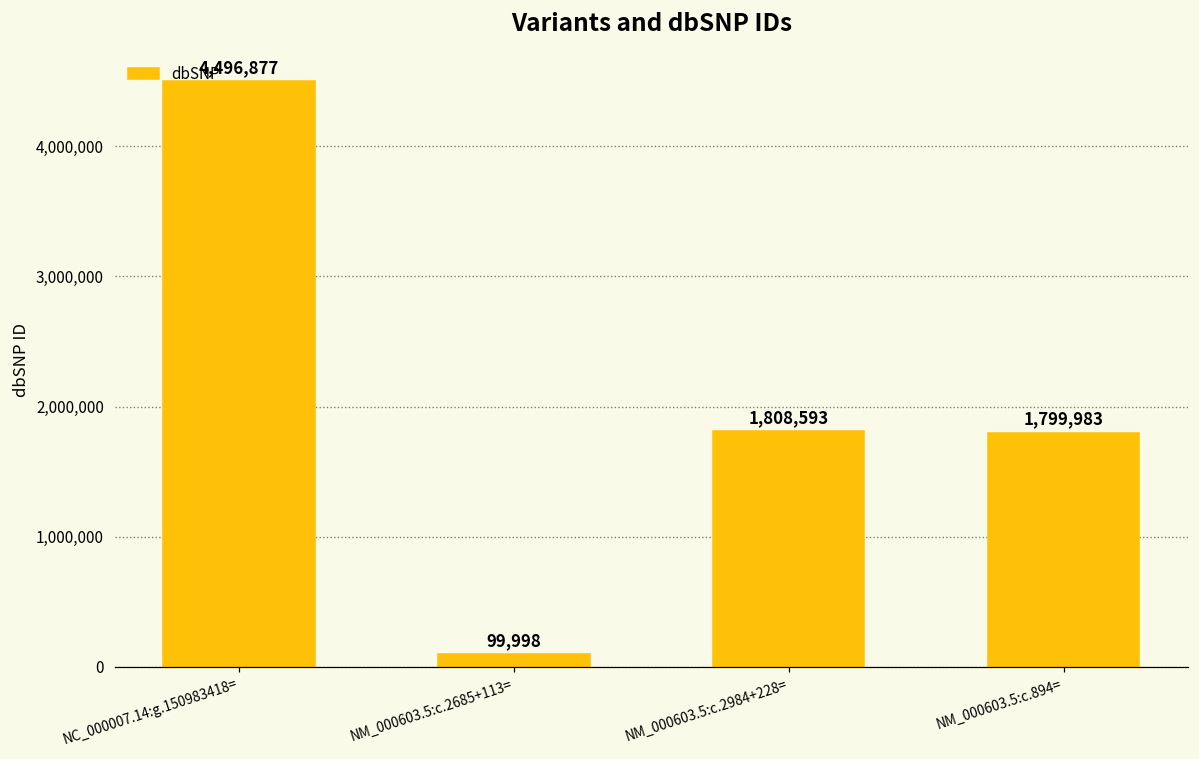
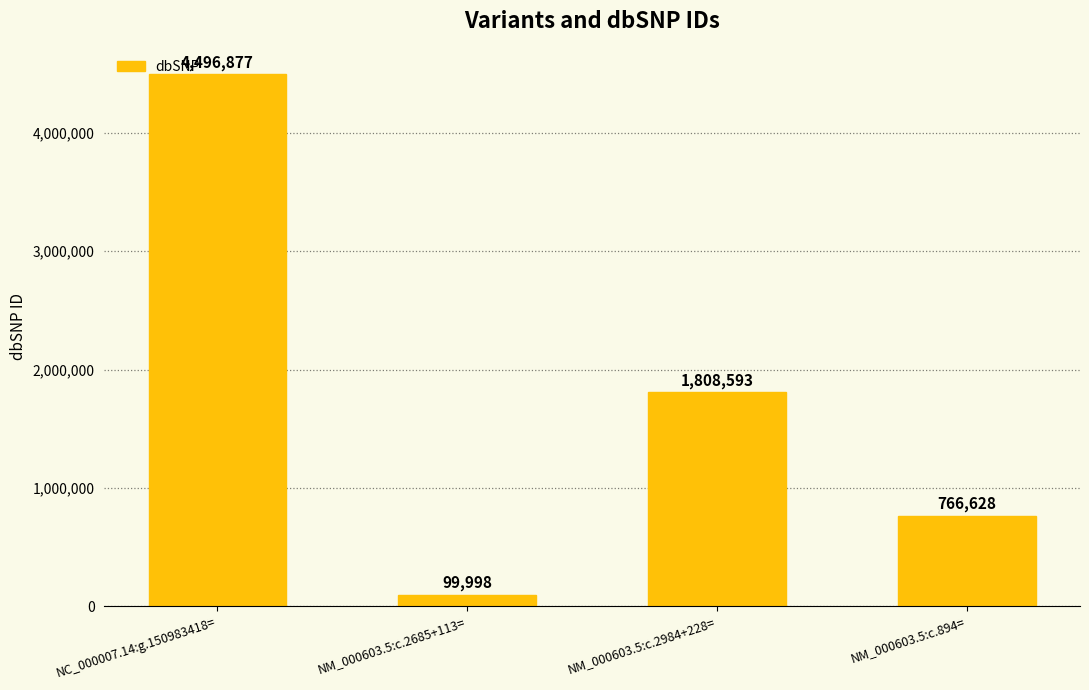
NM_000603.5:c.894=: 1,799,983 -> 766,628
